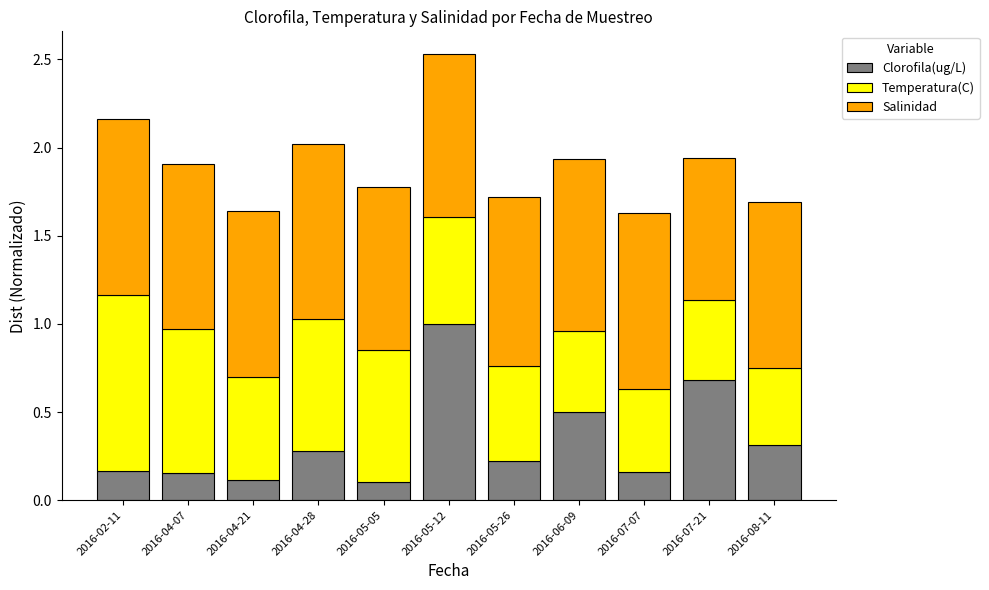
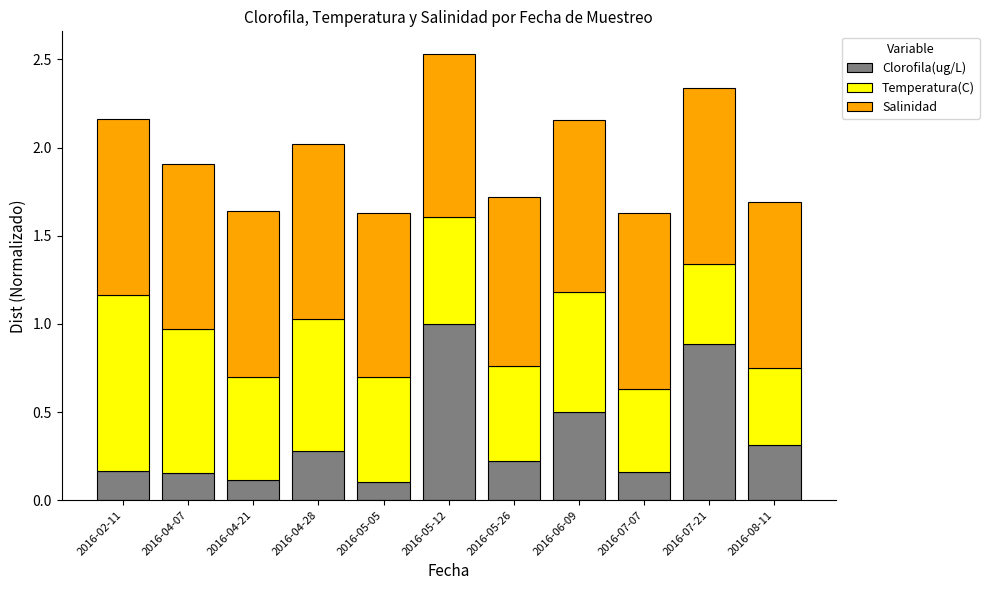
Temperatura(C), 2016-05-05: 0.75 -> 0.60
Temperatura(C), 2016-06-09: 0.46 -> 0.68
Clorofila(ug/L), 2016-07-21: 0.68 -> 0.88
Salinidad, 2016-07-21: 0.80 -> 1.00
